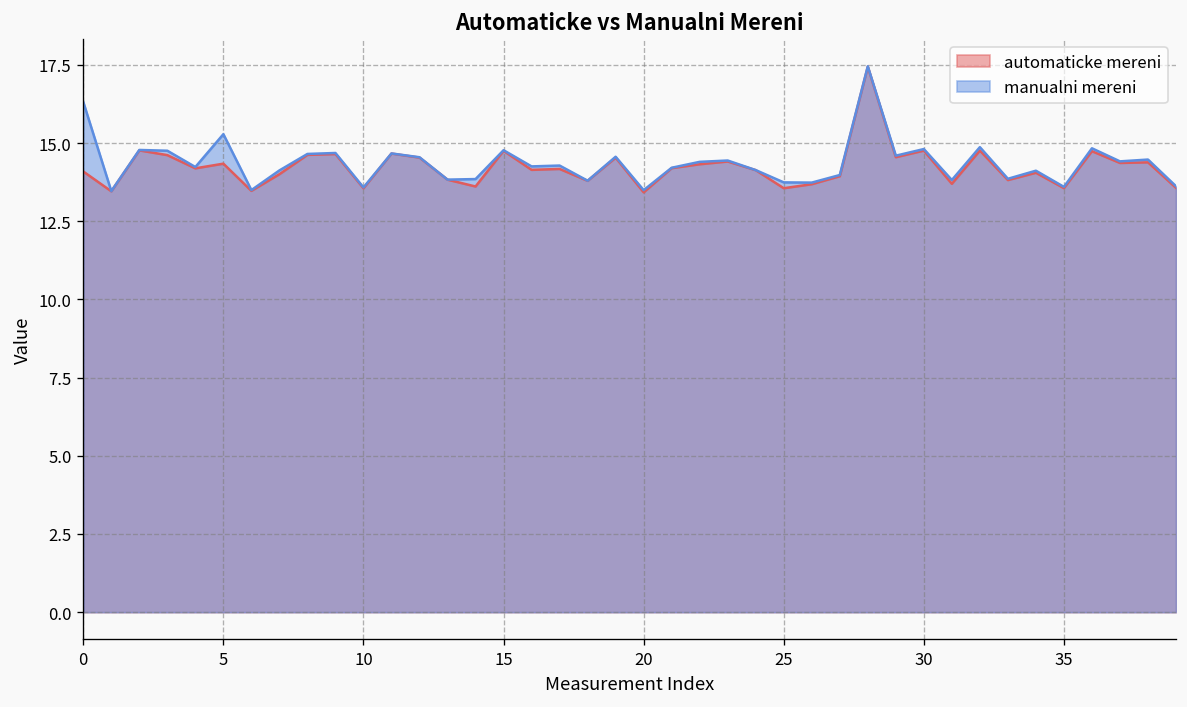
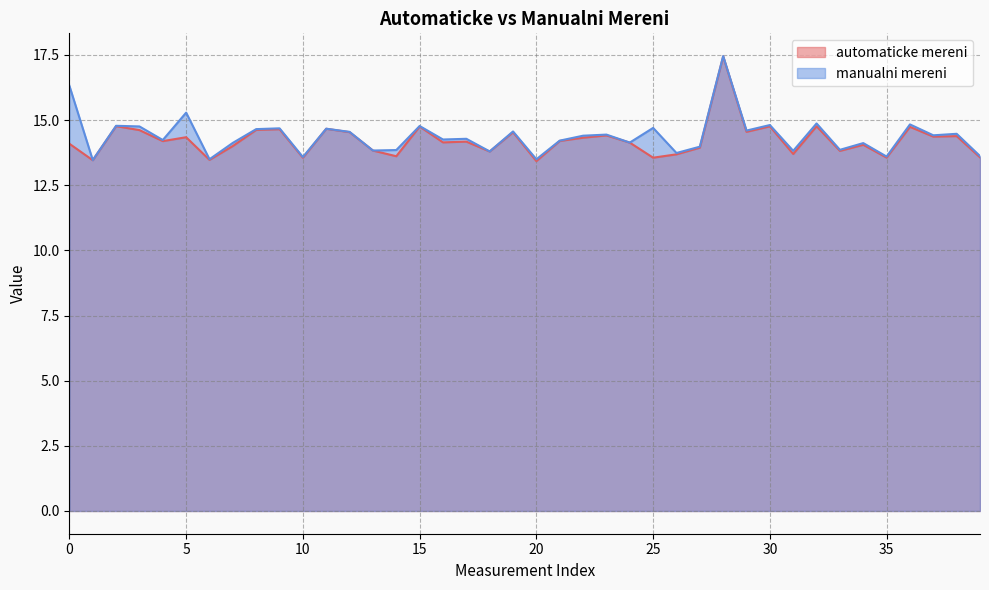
manualni mereni, 25: 13.7 -> 14.7
